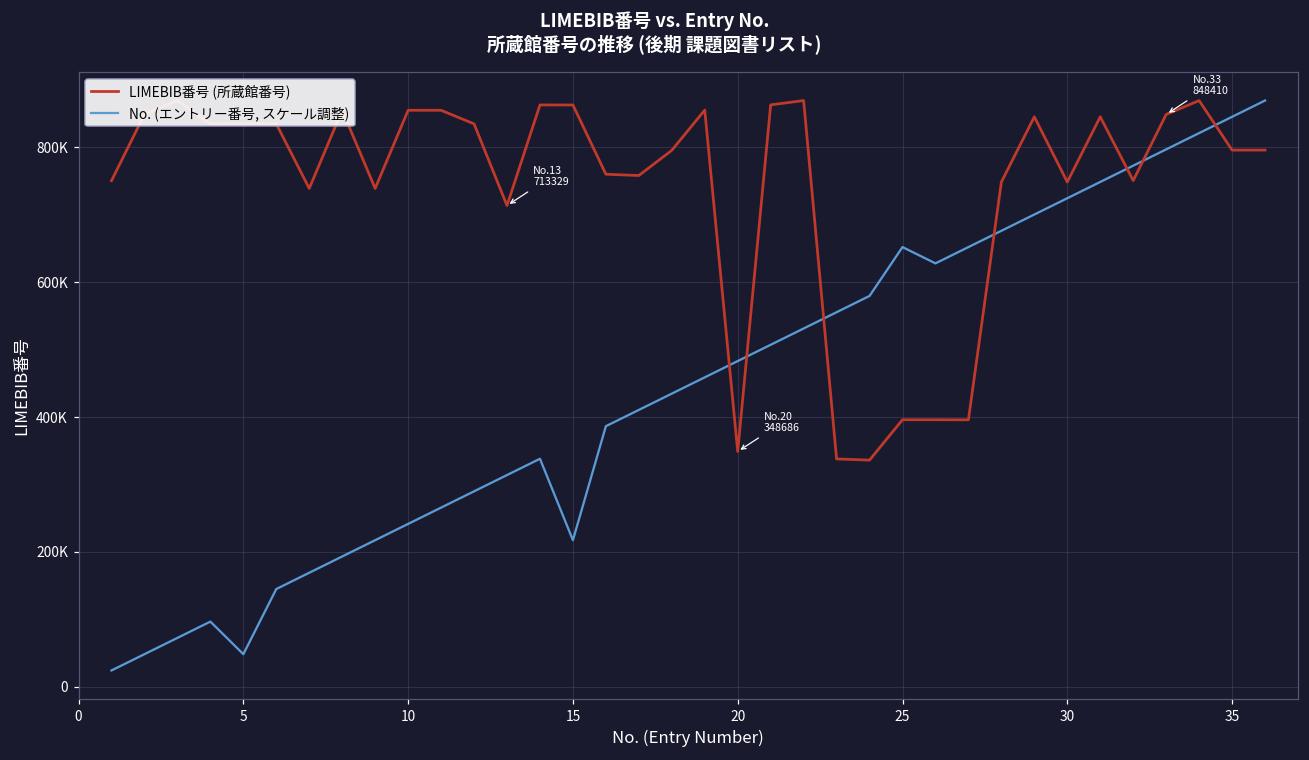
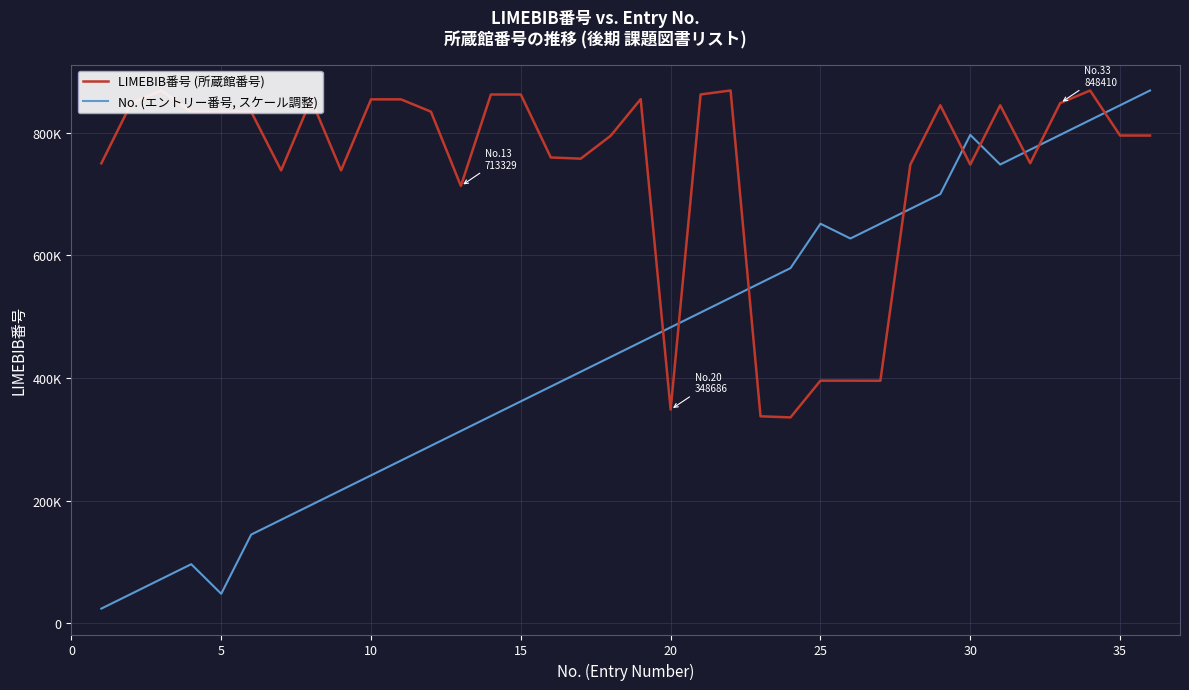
No. (エントリー番号, スケール調整), 15: 220000 -> 360000
No. (エントリー番号, スケール調整), 30: 720000 -> 800000
